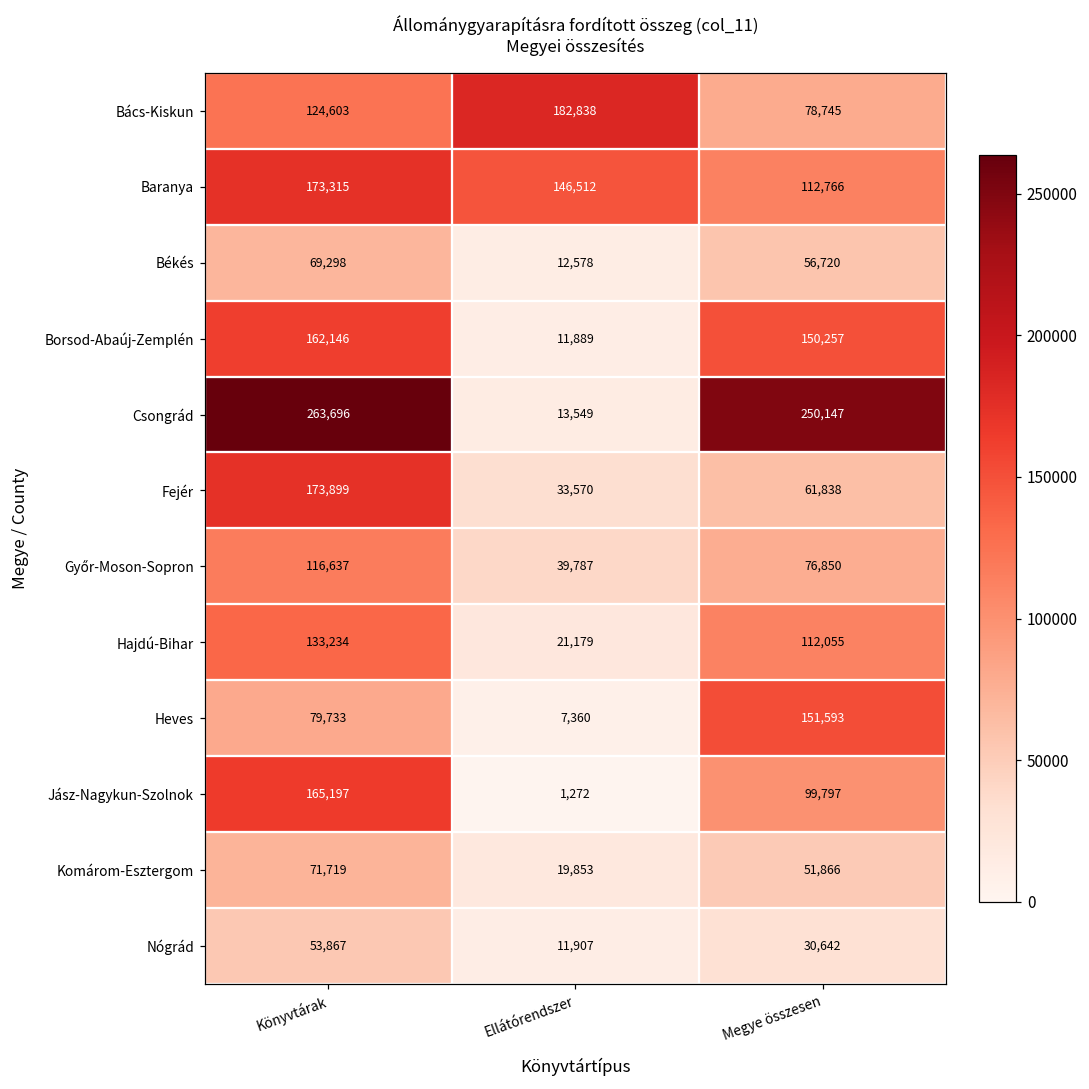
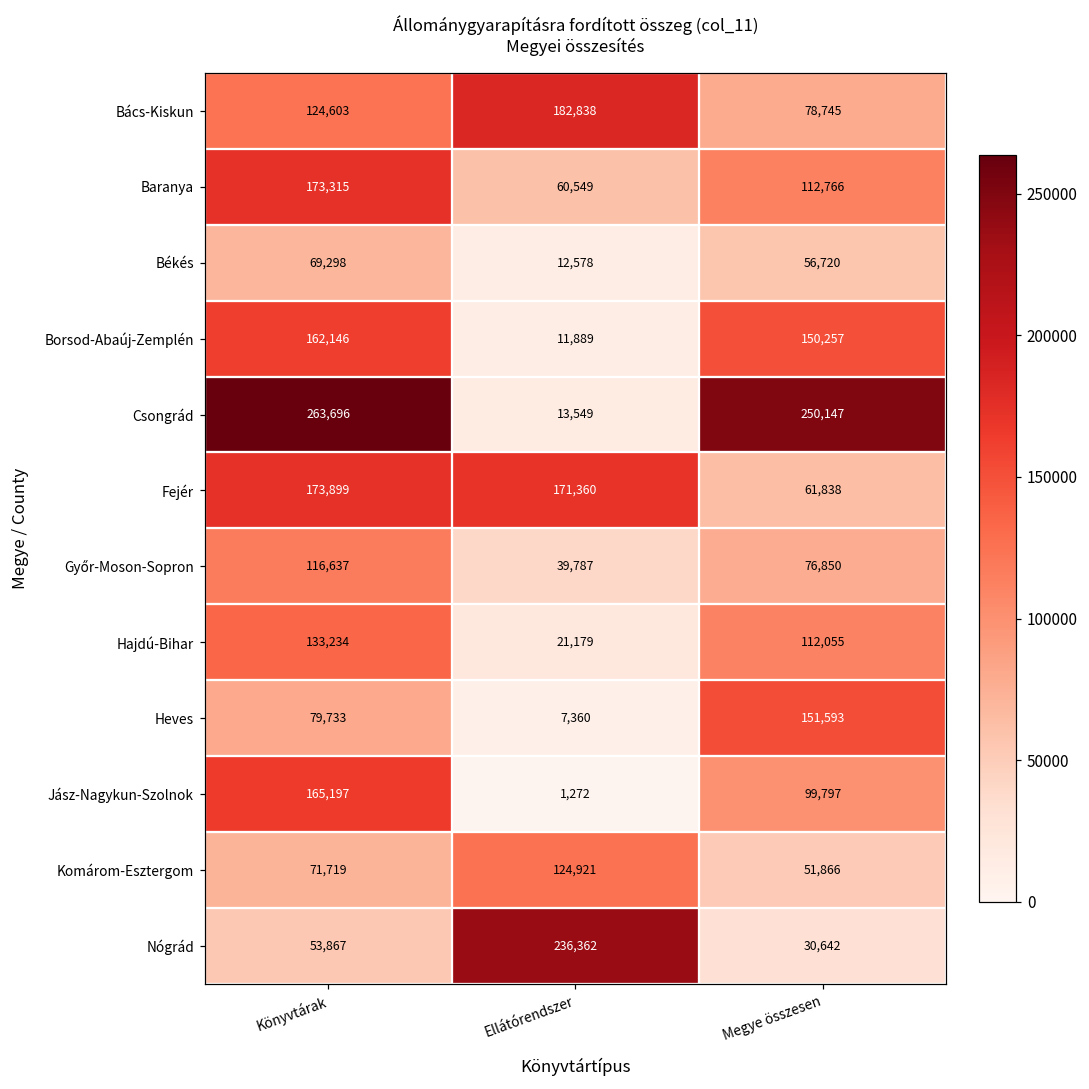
Baranya, Ellátórendszer: 146,512 -> 60,549
Fejér, Ellátórendszer: 33,570 -> 171,360
Komárom-Esztergom, Ellátórendszer: 19,853 -> 124,921
Nógrád, Ellátórendszer: 11,907 -> 236,362
